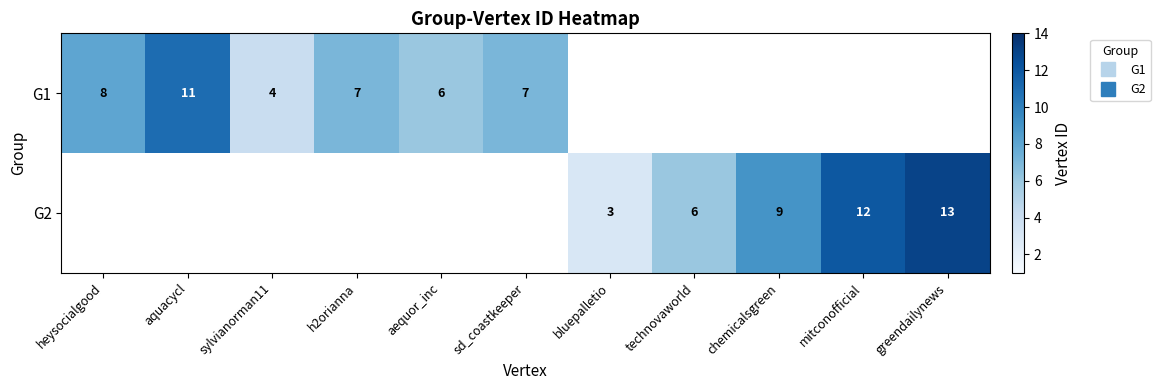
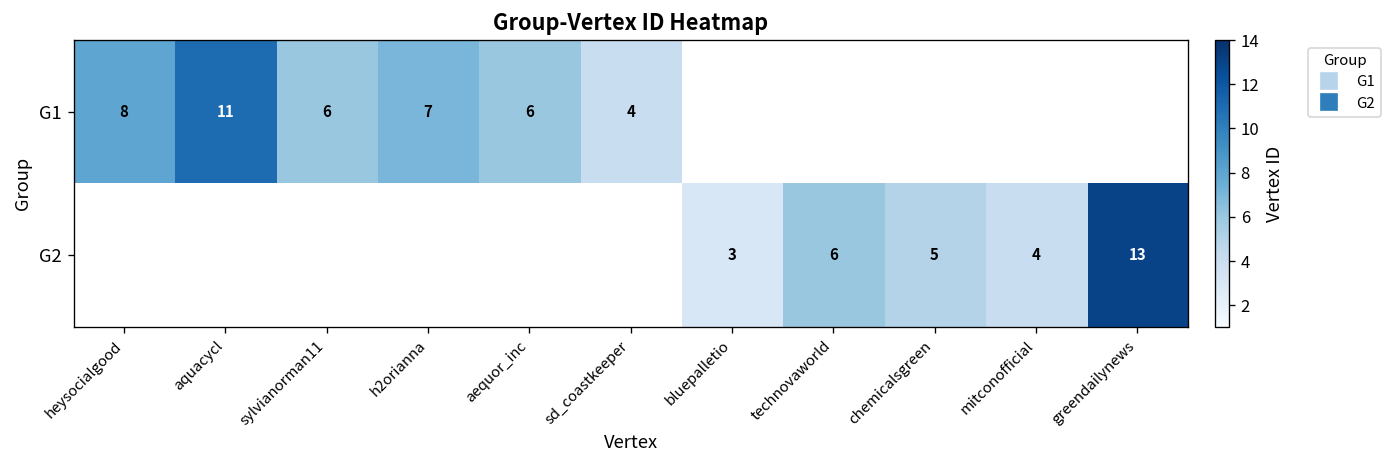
G1, sylvianorman11: 4 -> 6
G1, sd_coastkeeper: 7 -> 4
G2, chemicalsgreen: 9 -> 5
G2, mitconofficial: 12 -> 4
